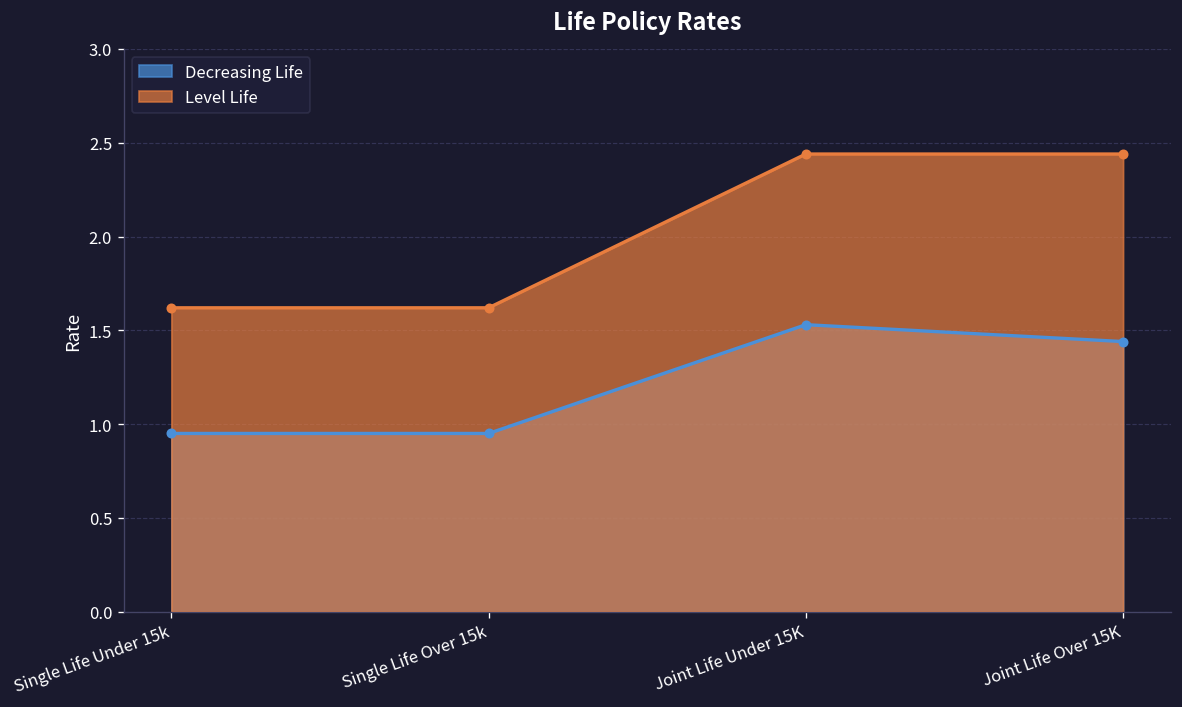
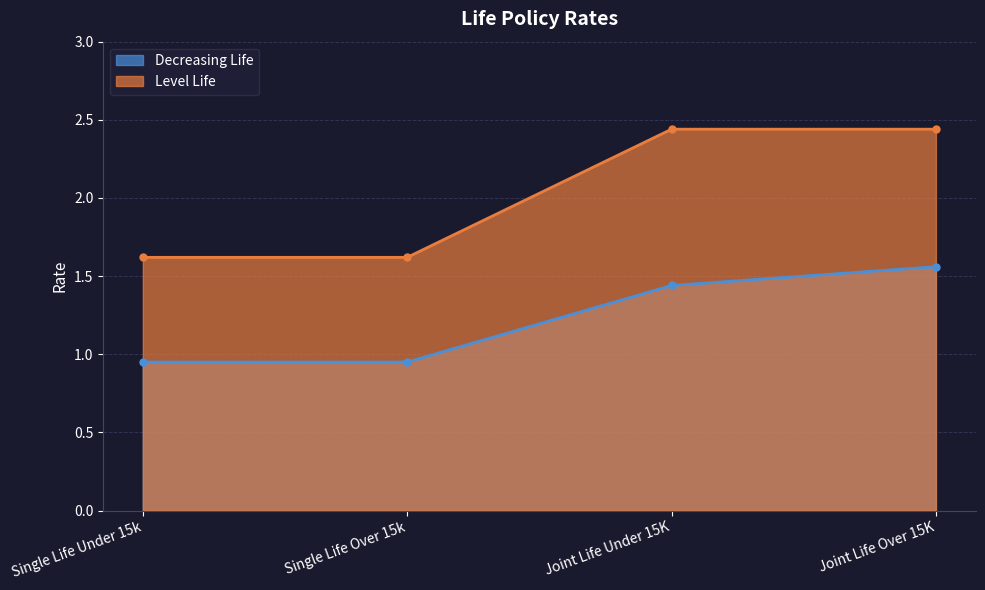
Decreasing Life, Joint Life Under 15K: 1.53 -> 1.44
Decreasing Life, Joint Life Over 15K: 1.44 -> 1.56
